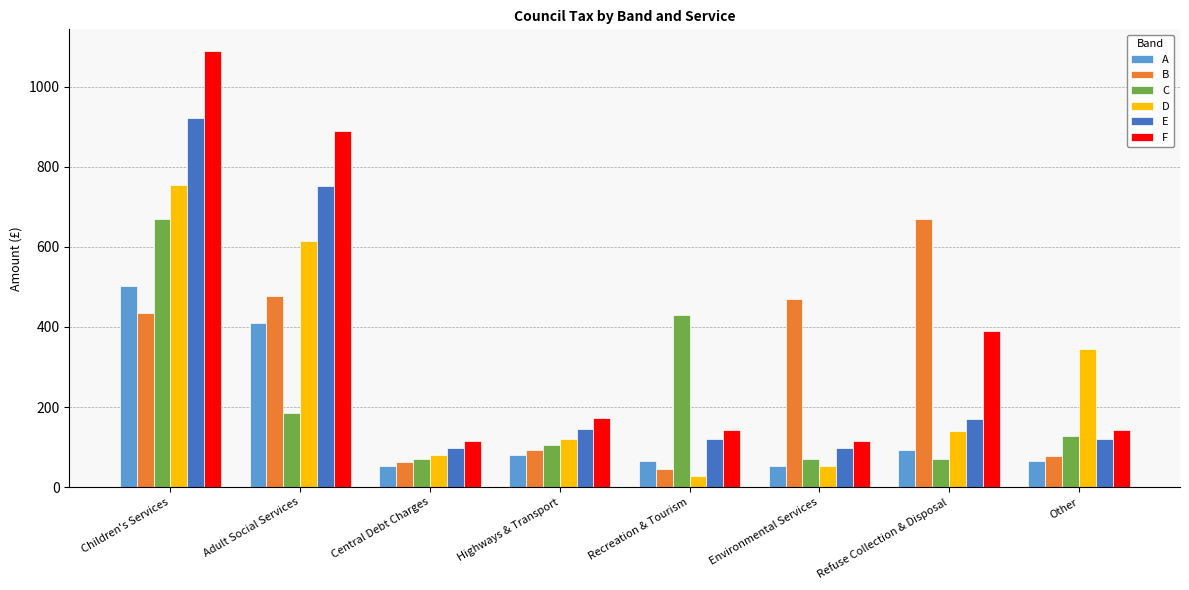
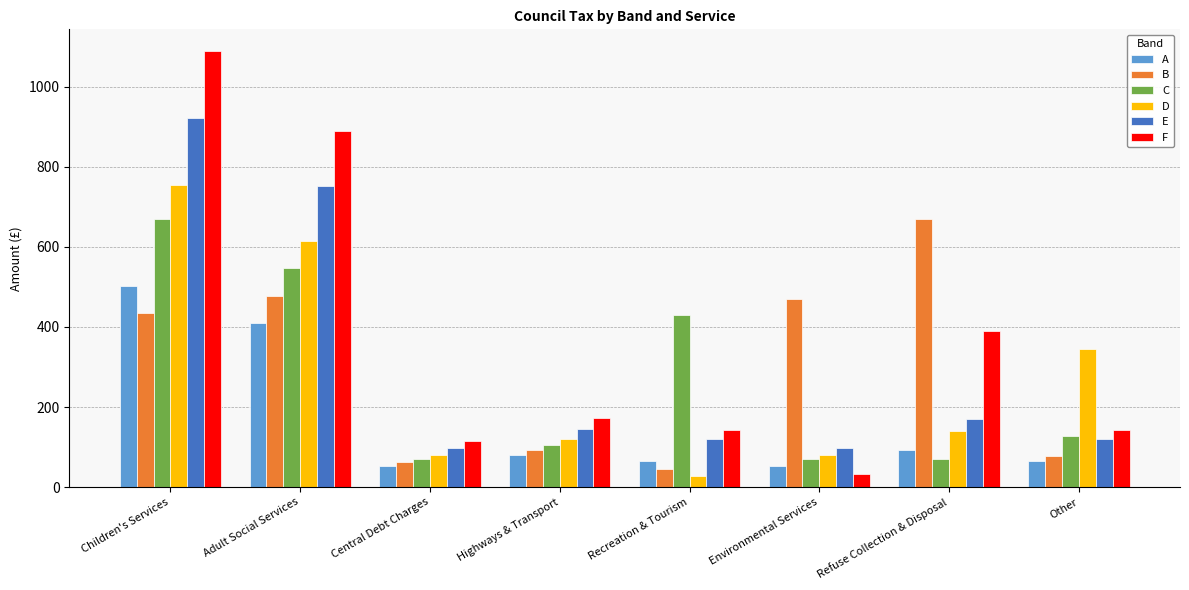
C, Adult Social Services: 180 -> 550
D, Environmental Services: 50 -> 80
F, Environmental Services: 110 -> 30
